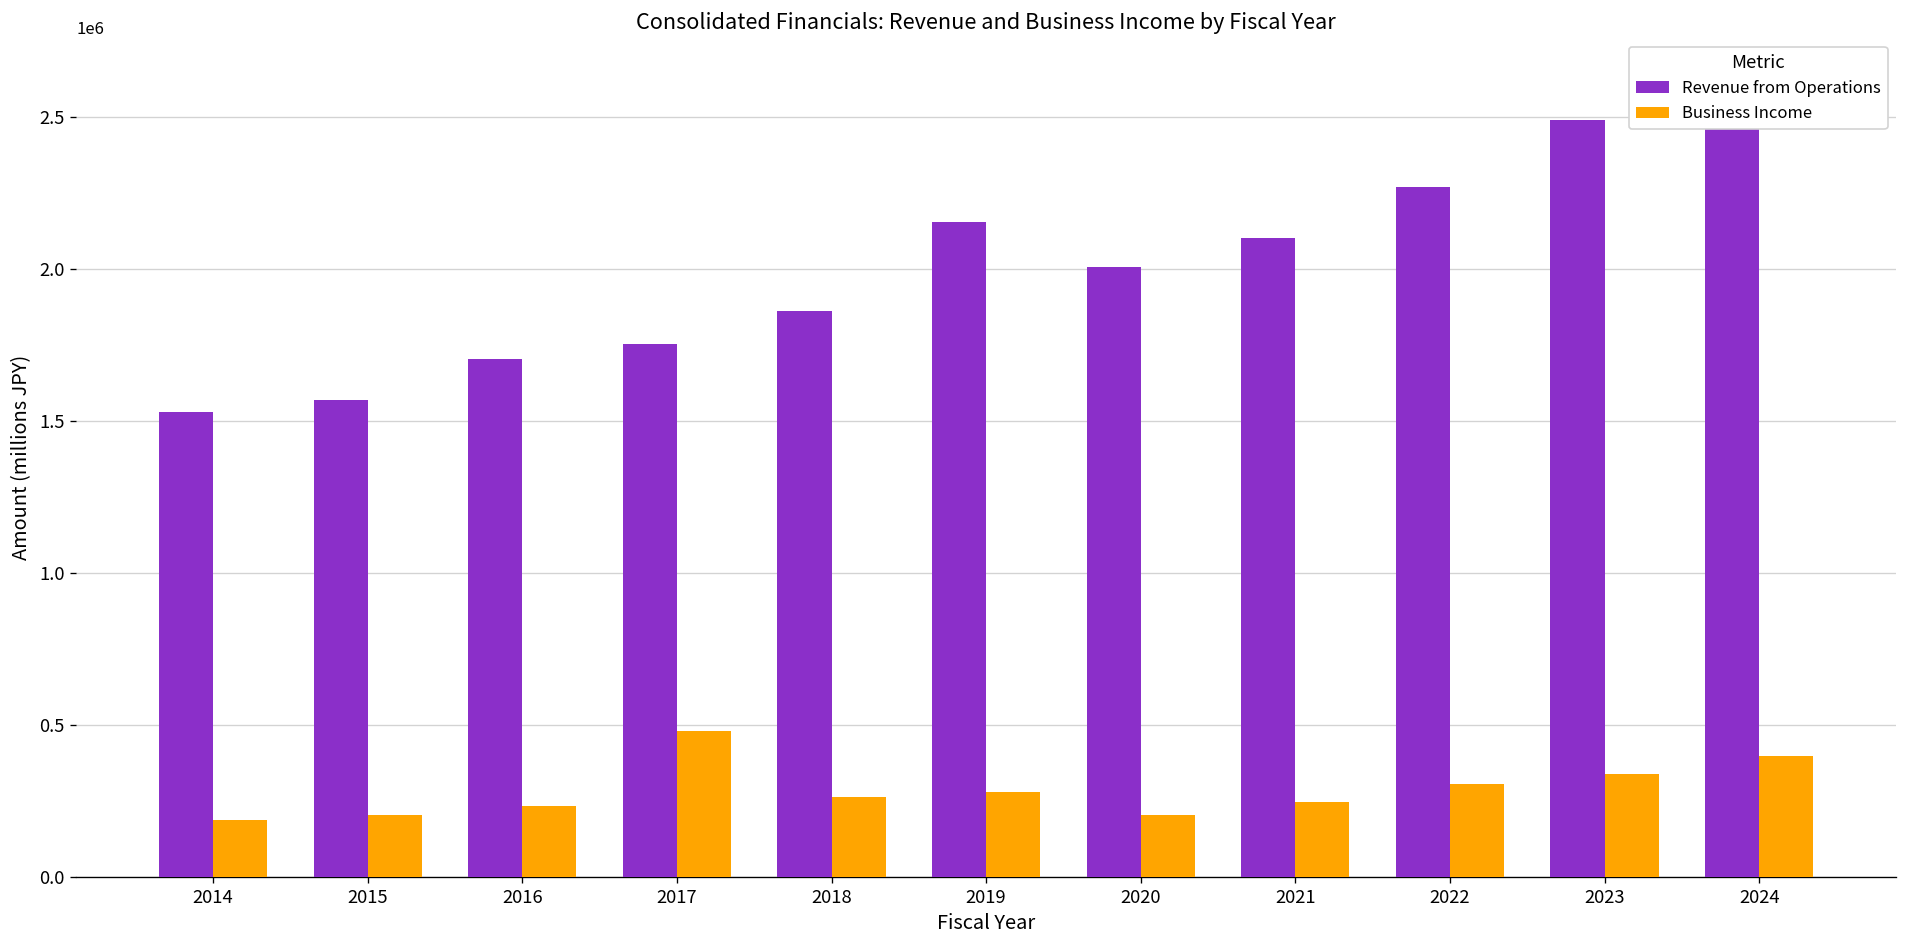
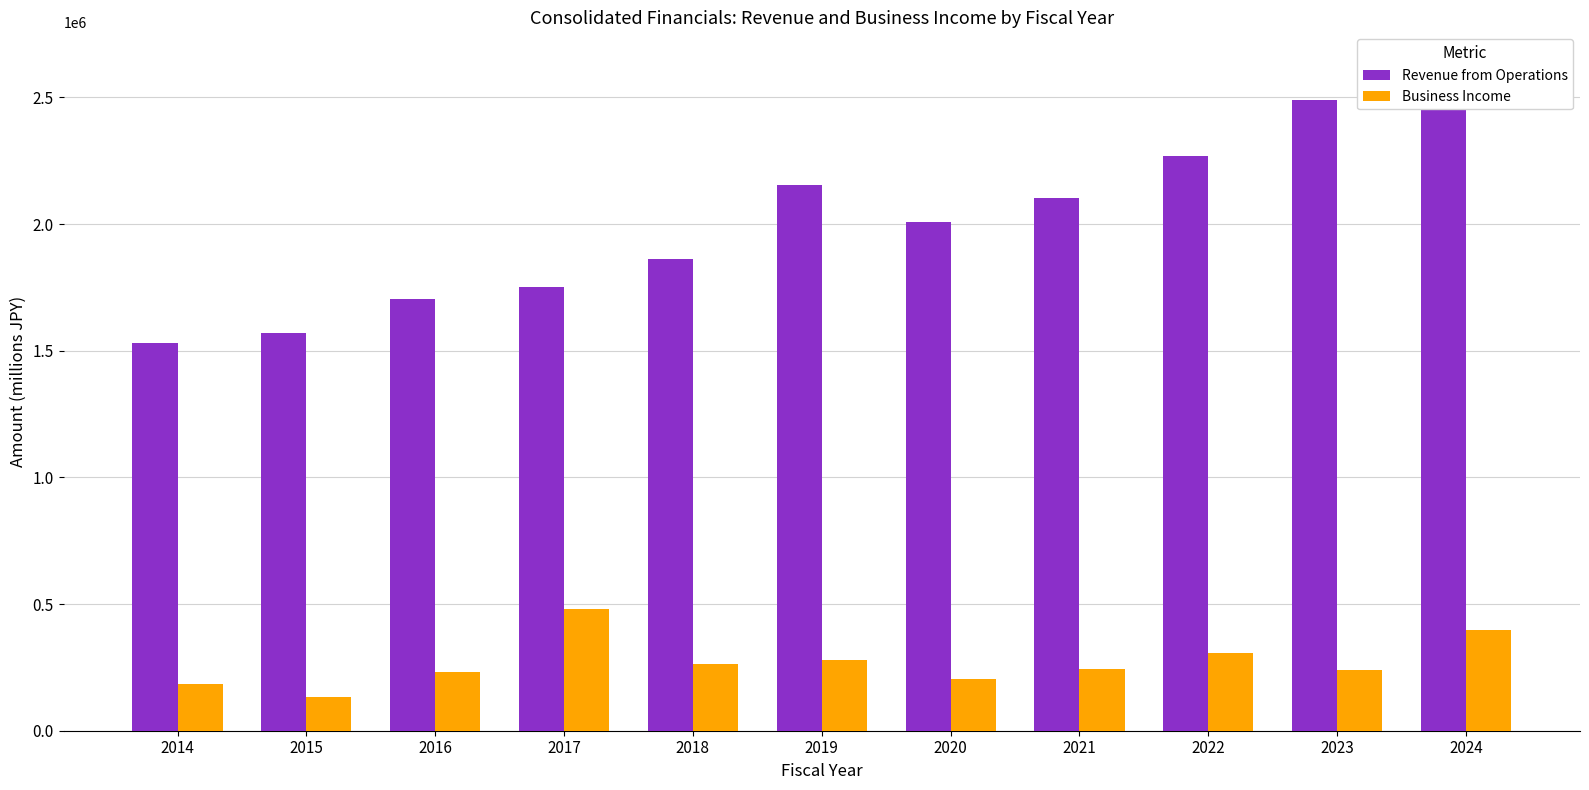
Business Income, 2015: 200000 -> 130000
Business Income, 2023: 340000 -> 240000
